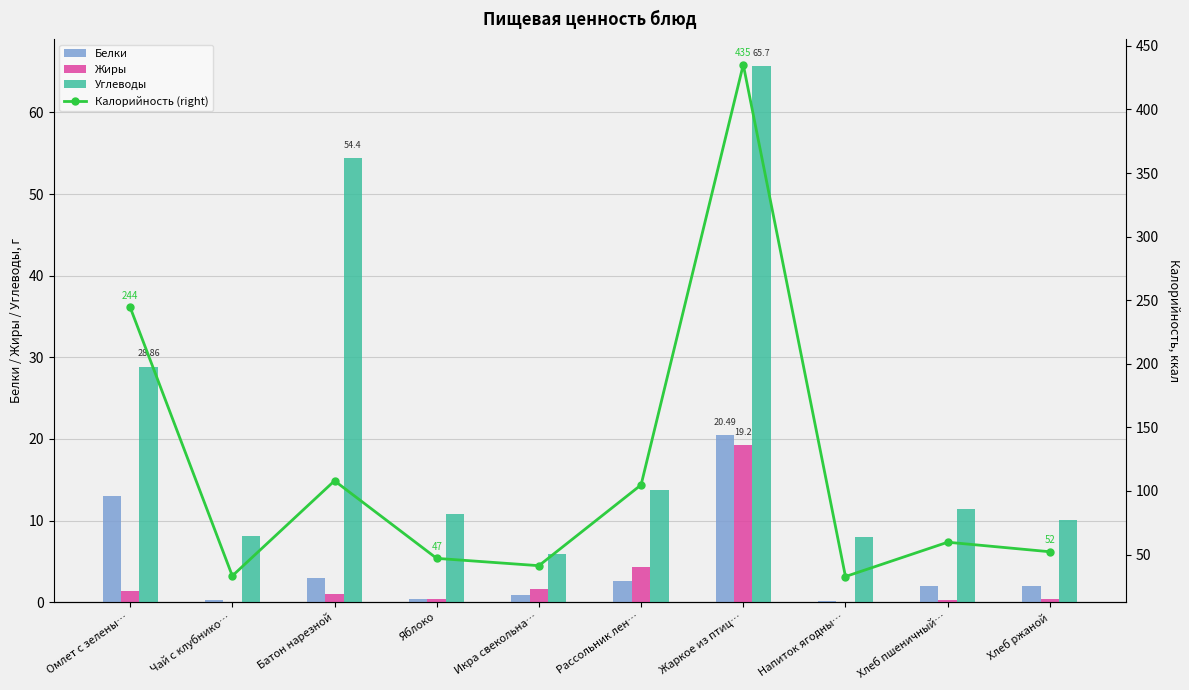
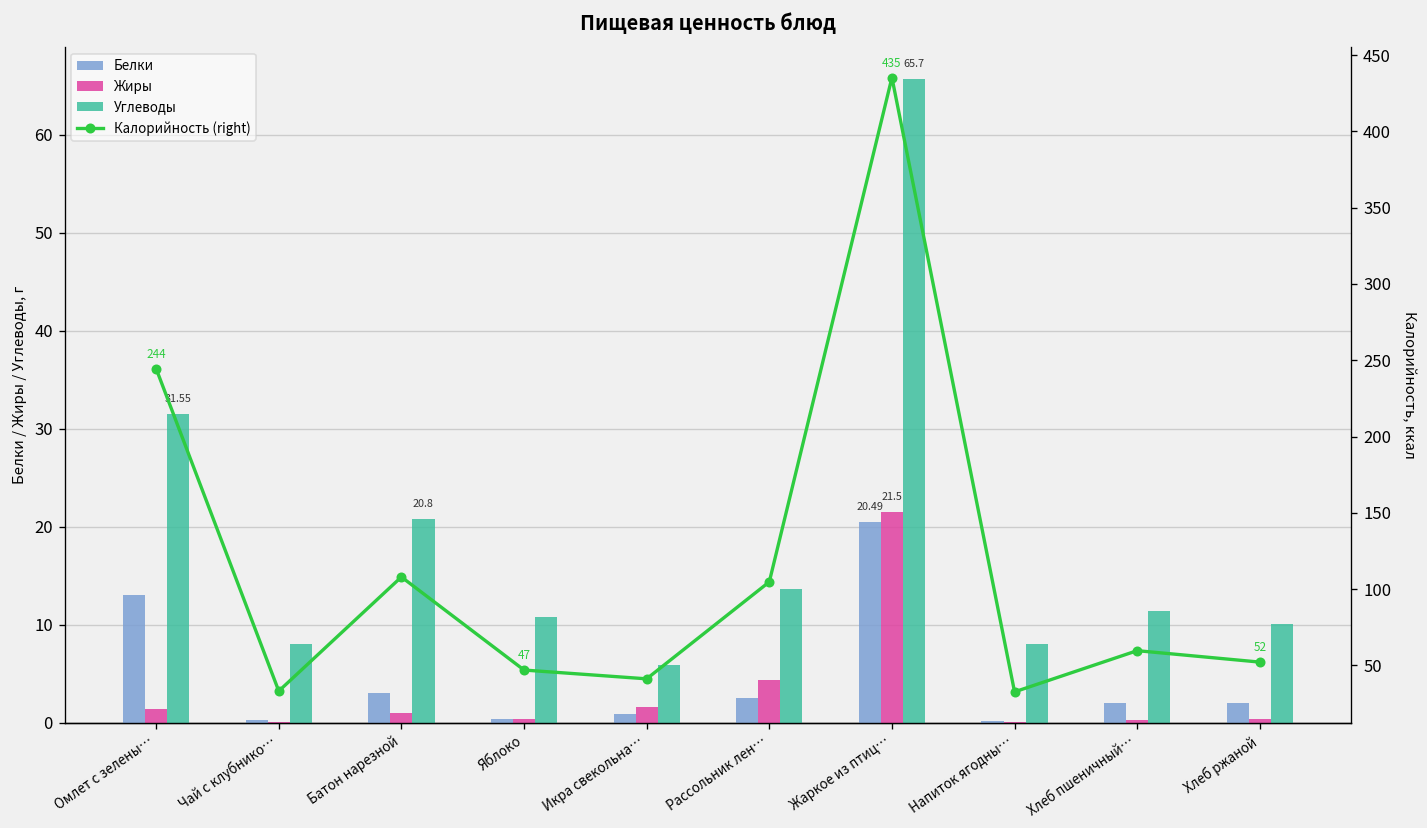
Углеводы, Омлет с зелены…: 28.86 -> 31.55
Углеводы, Батон нарезной: 54.4 -> 20.8
Жиры, Жаркое из птиц…: 19.2 -> 21.5
